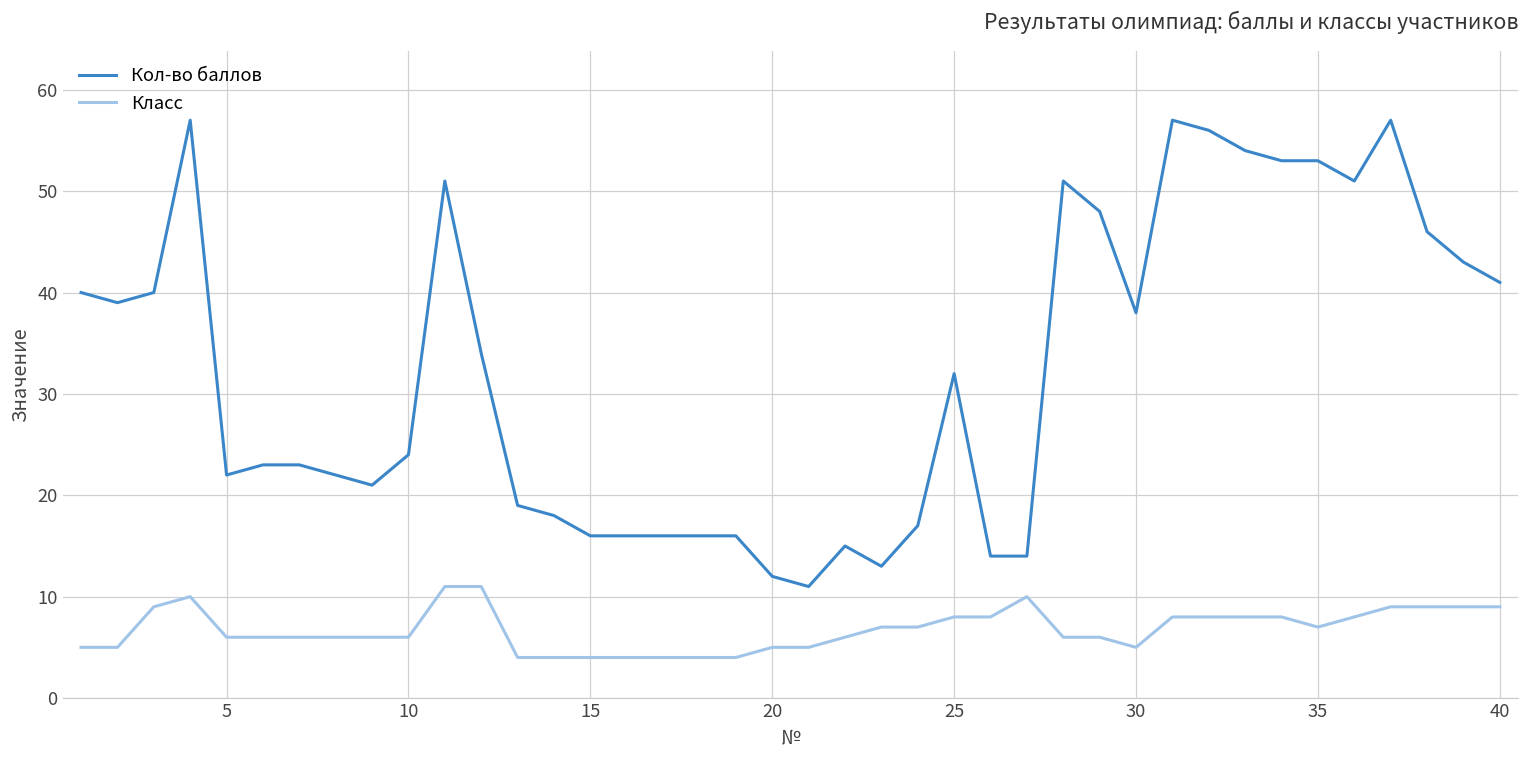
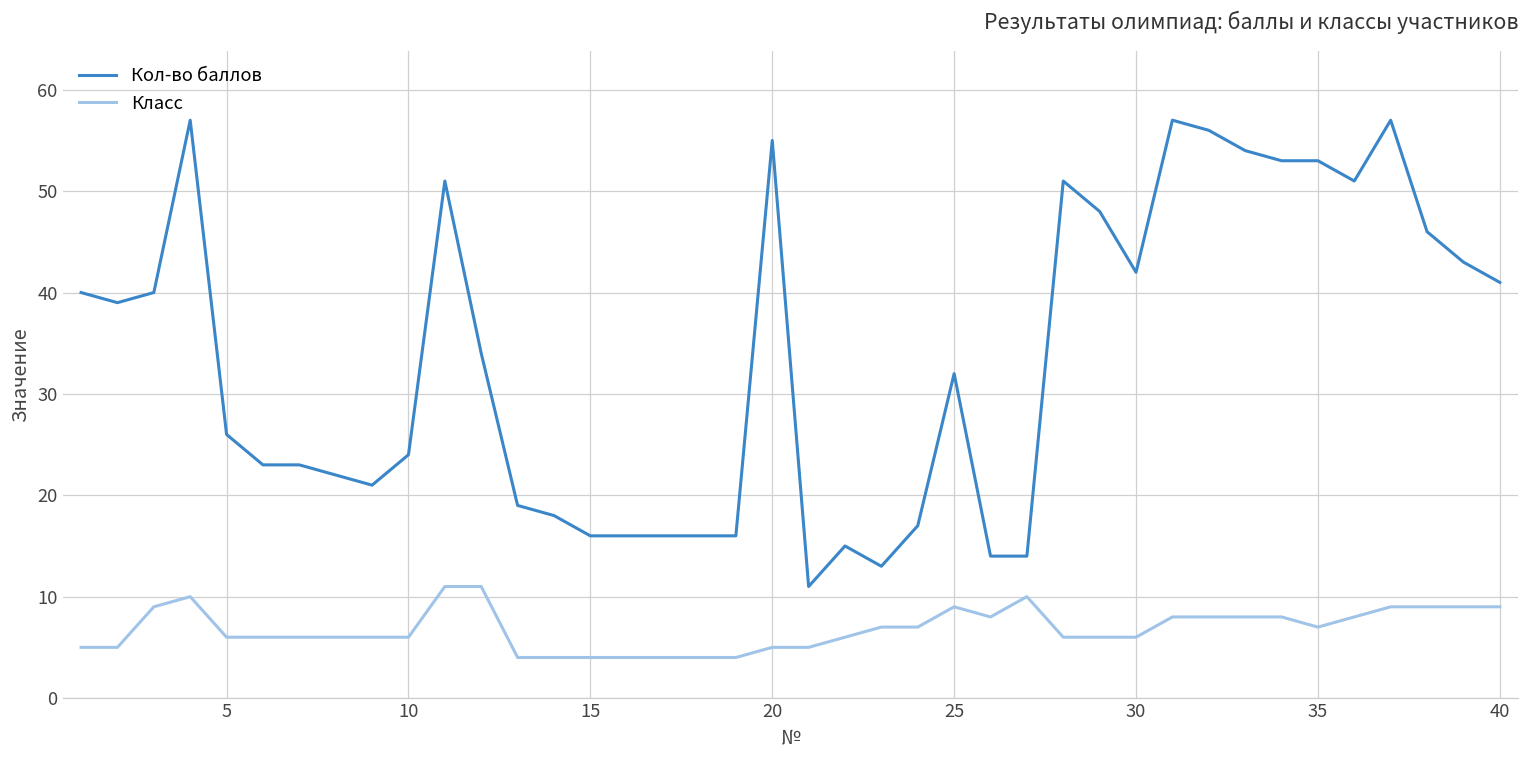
Кол-во баллов, 5: 22 -> 26
Кол-во баллов, 20: 12 -> 55
Класс, 25: 8 -> 9
Кол-во баллов, 30: 38 -> 42
Класс, 30: 5 -> 6
